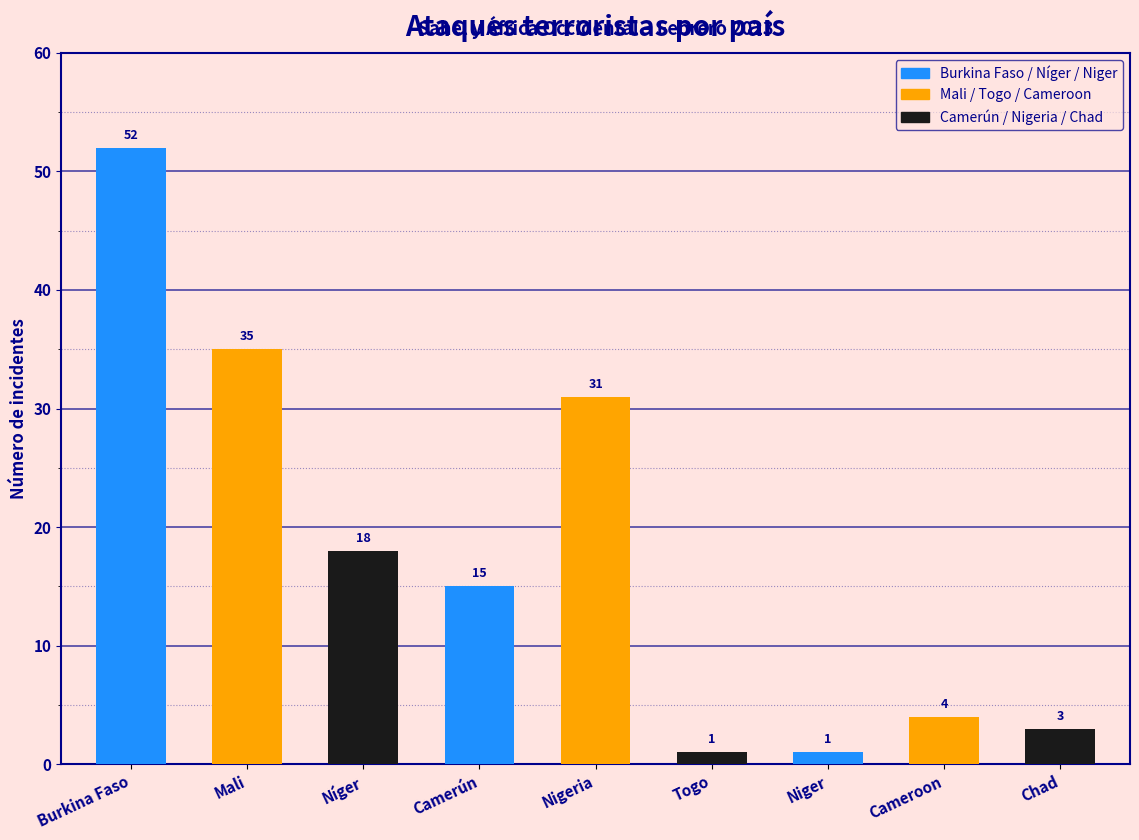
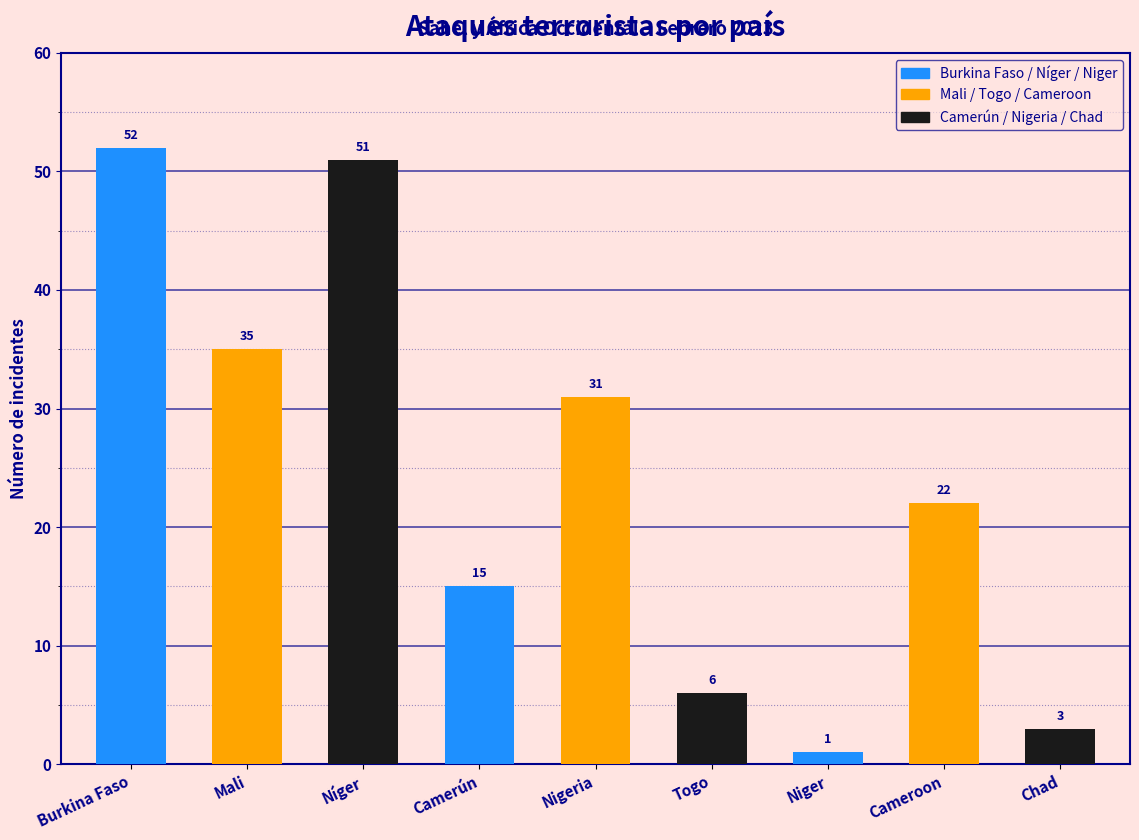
Níger: 18 -> 51
Togo: 1 -> 6
Cameroon: 4 -> 22
